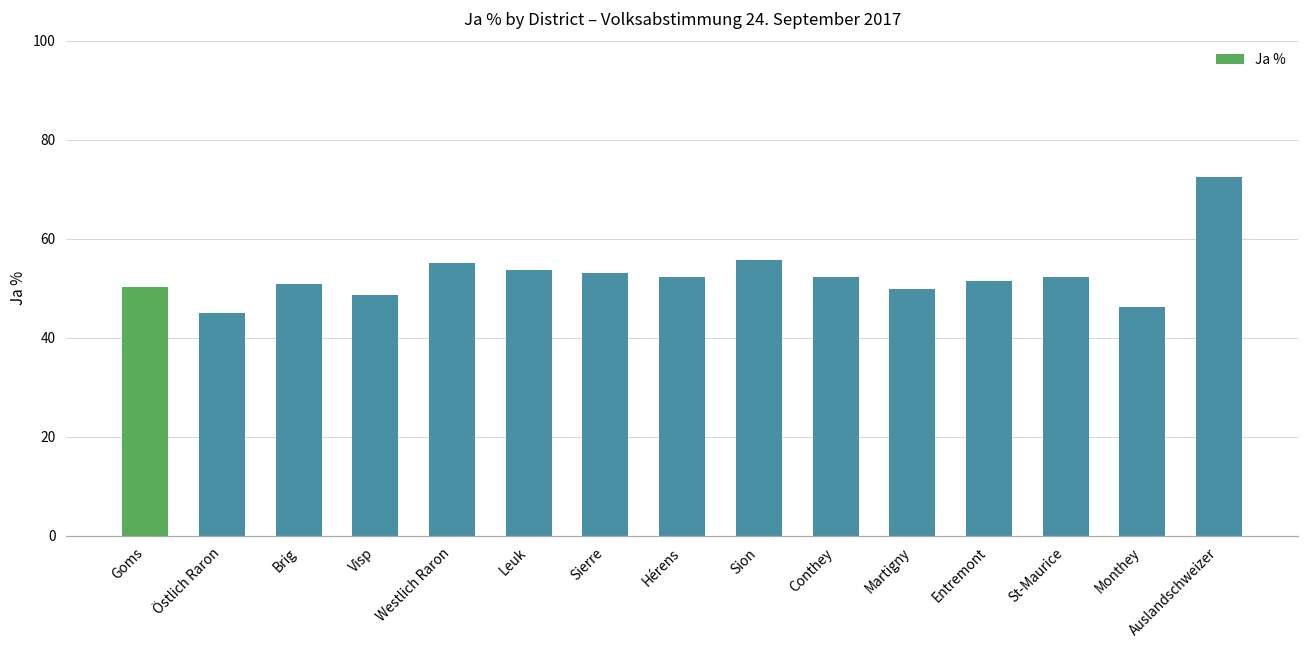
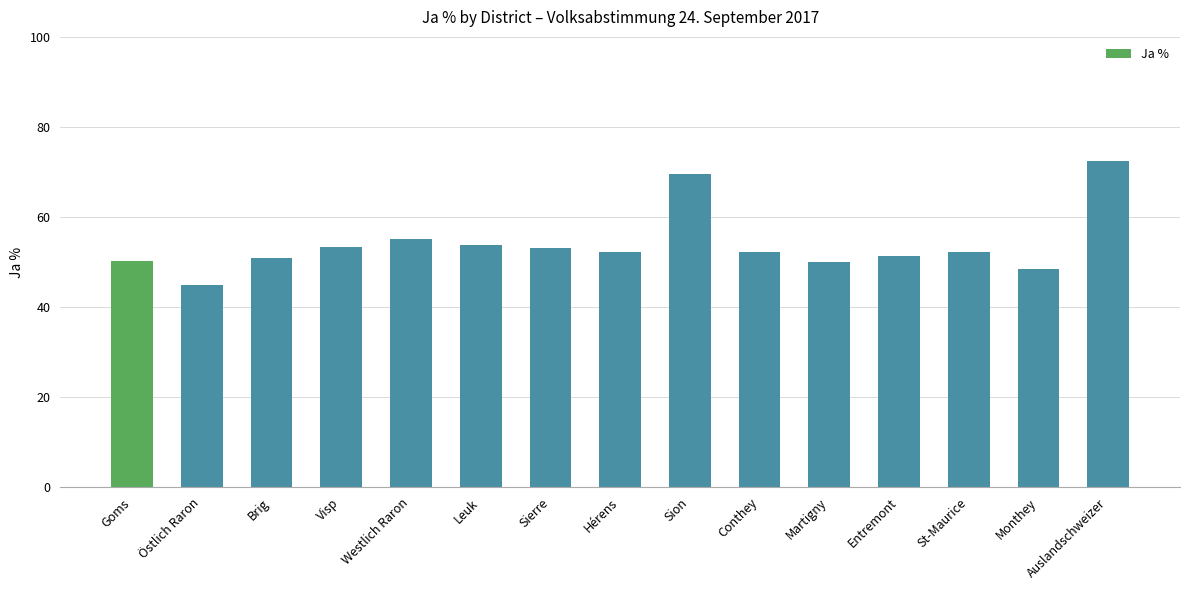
Visp: 49 -> 53
Sion: 56 -> 69
Monthey: 46 -> 49
